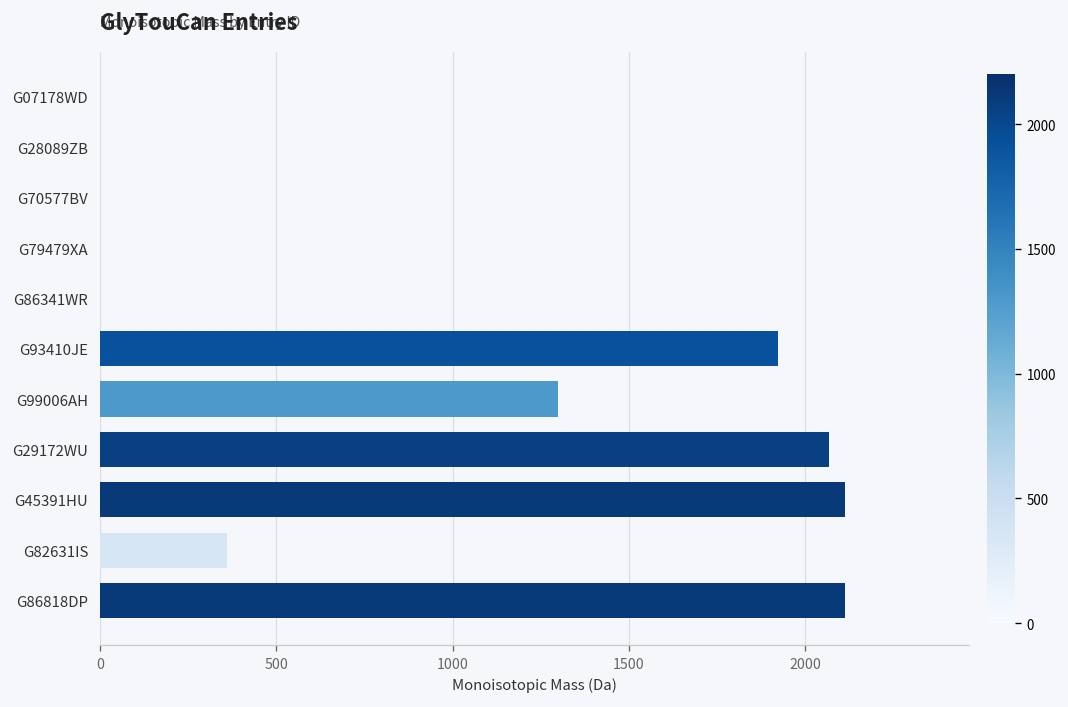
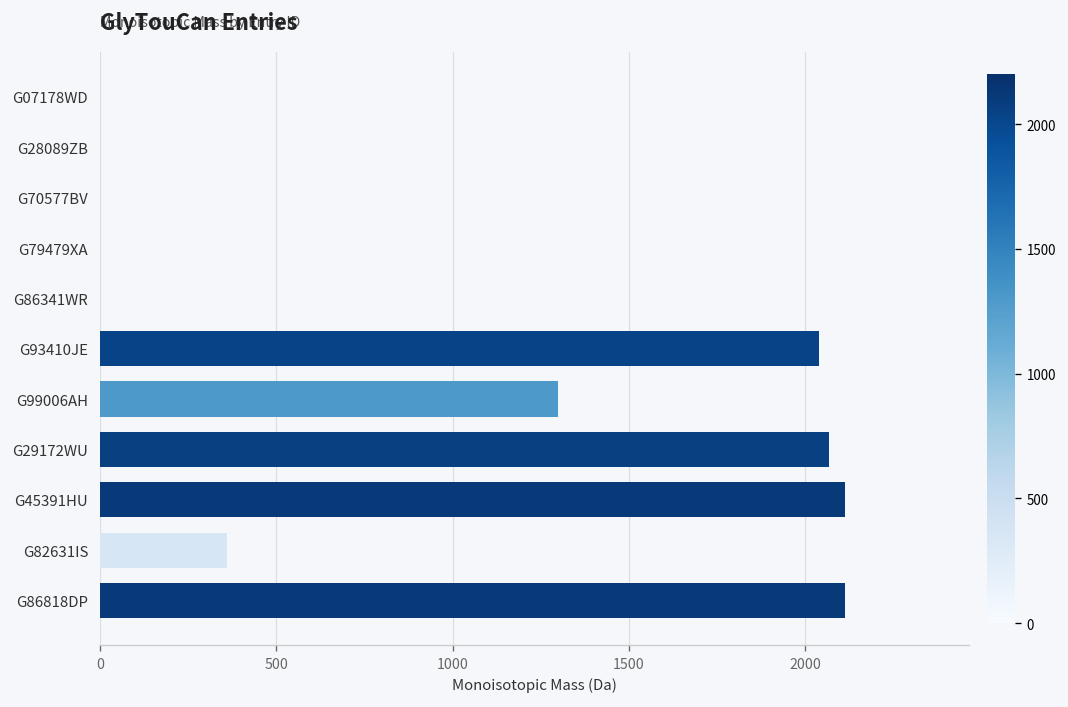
G93410JE: 1920 -> 2040
